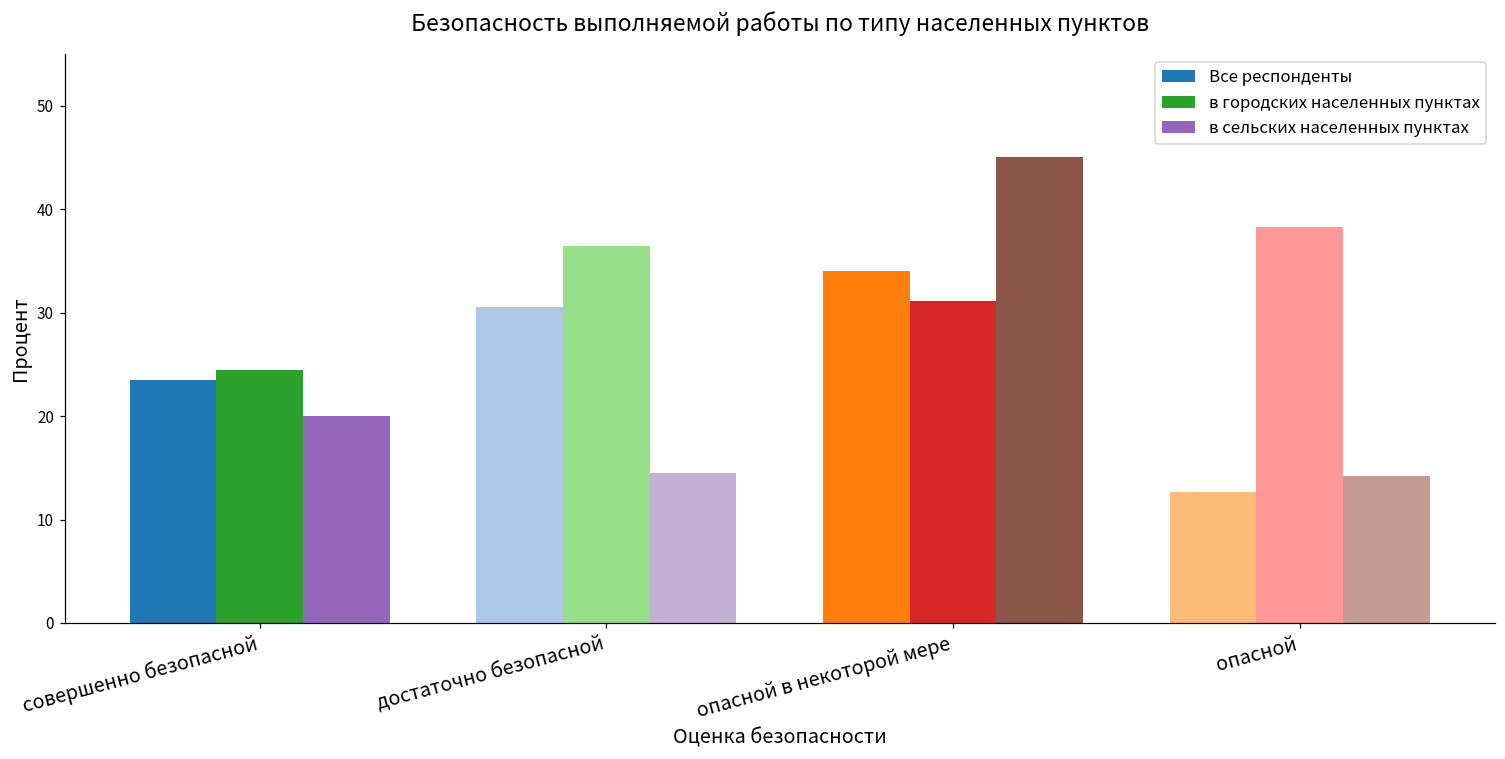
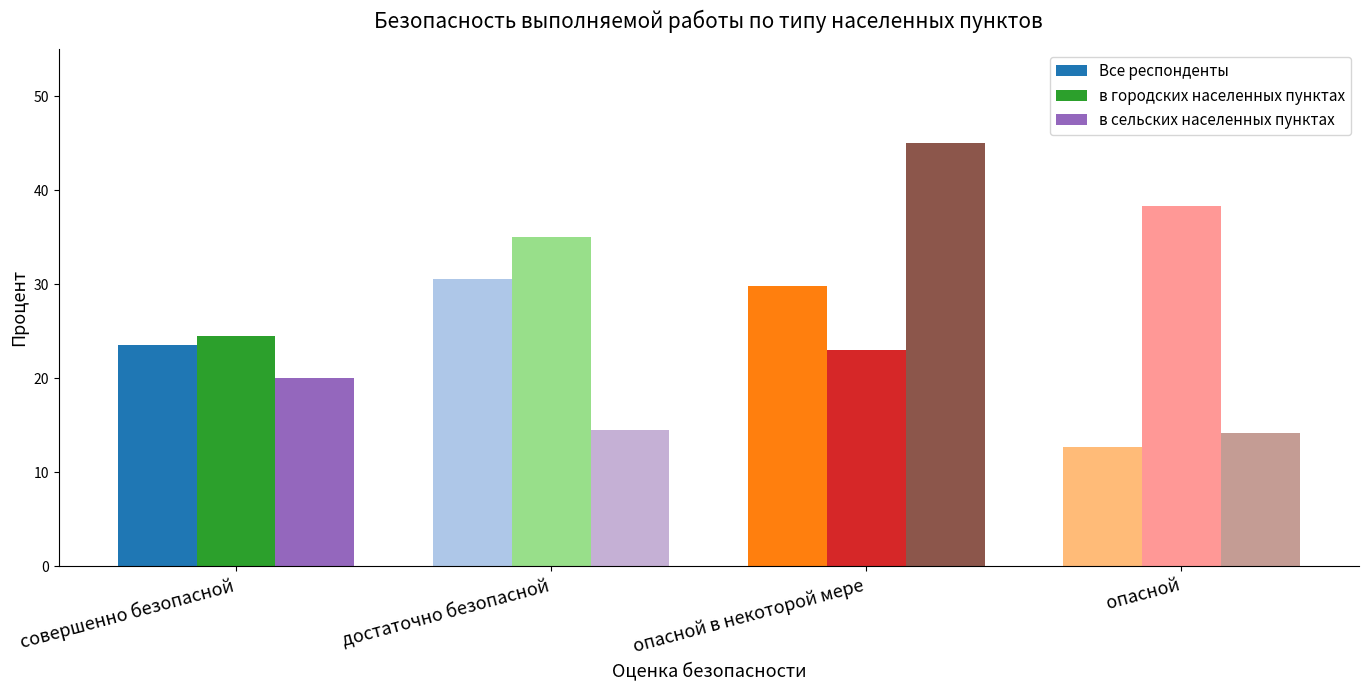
в городских населенных пунктах, достаточно безопасной: 36 -> 35
Все респонденты, опасной в некоторой мере: 34 -> 30
в городских населенных пунктах, опасной в некоторой мере: 31 -> 23
